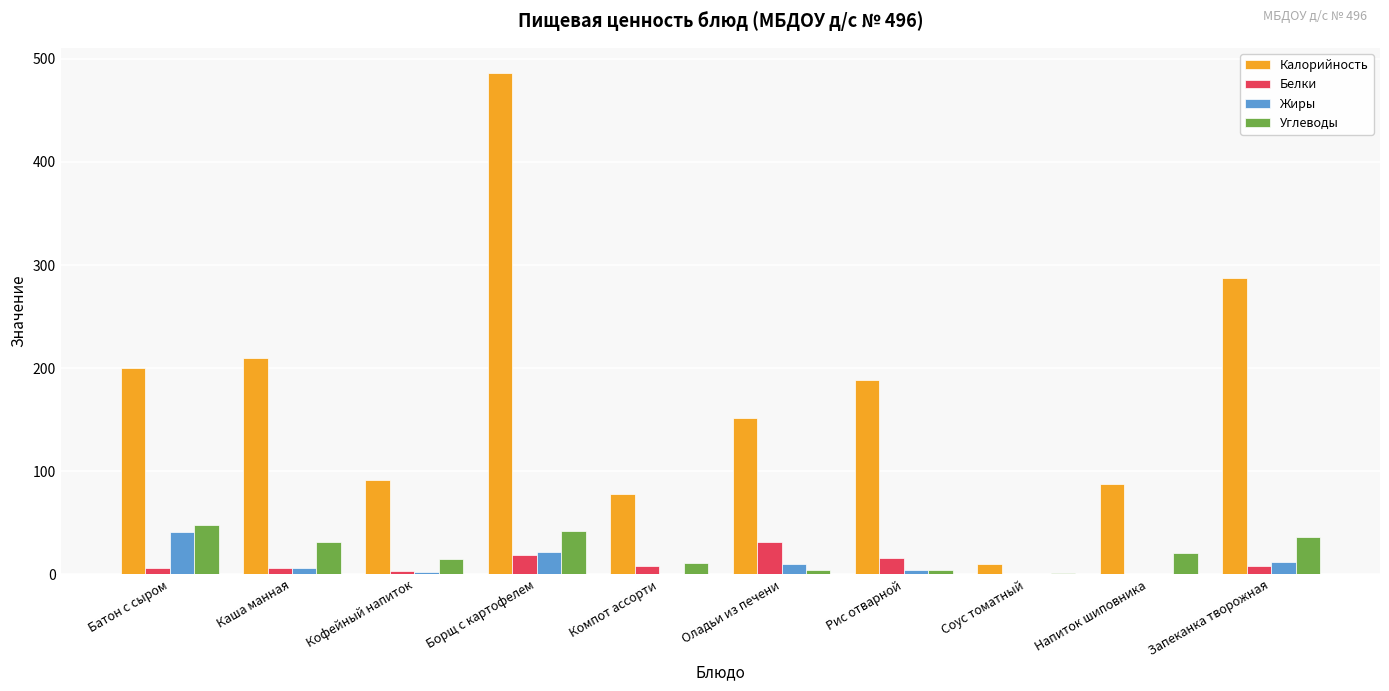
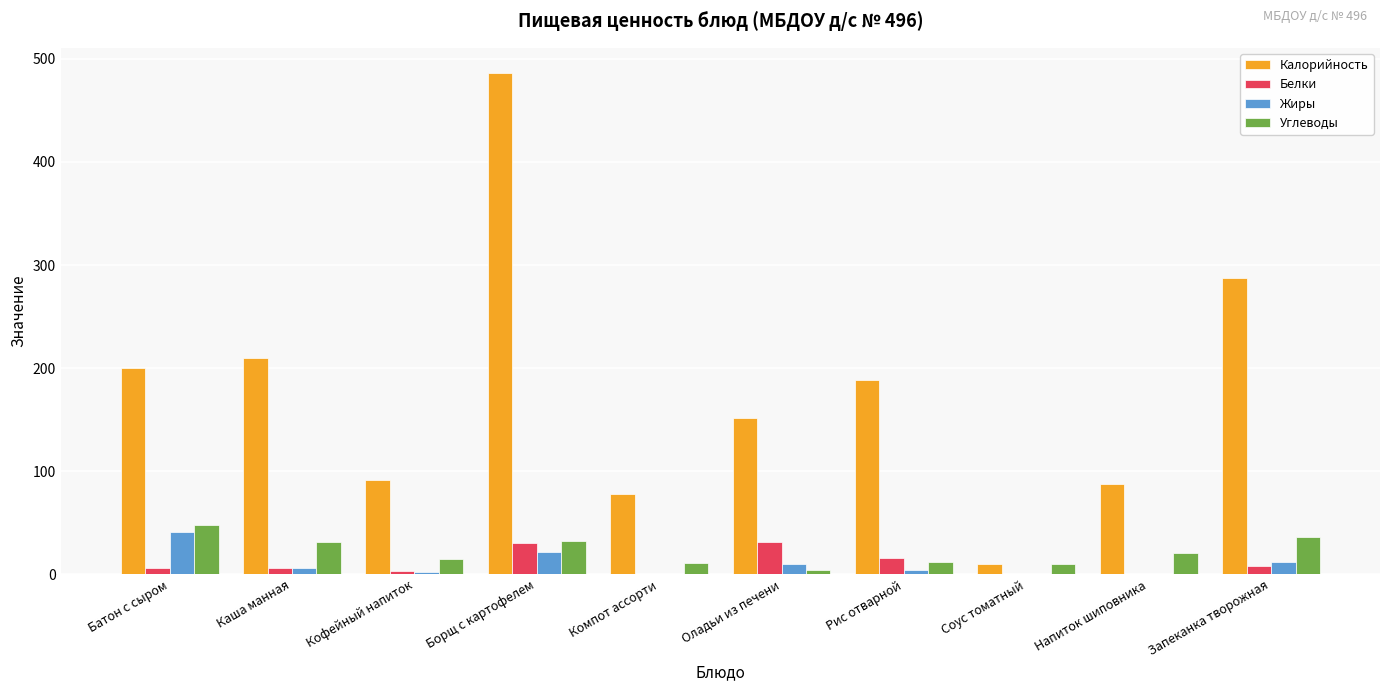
Белки, Борщ с картофелем: 19 -> 30
Углеводы, Борщ с картофелем: 42 -> 32
Белки, Компот ассорти: 8 -> 0
Углеводы, Рис отварной: 4 -> 12
Углеводы, Соус томатный: 1 -> 10
